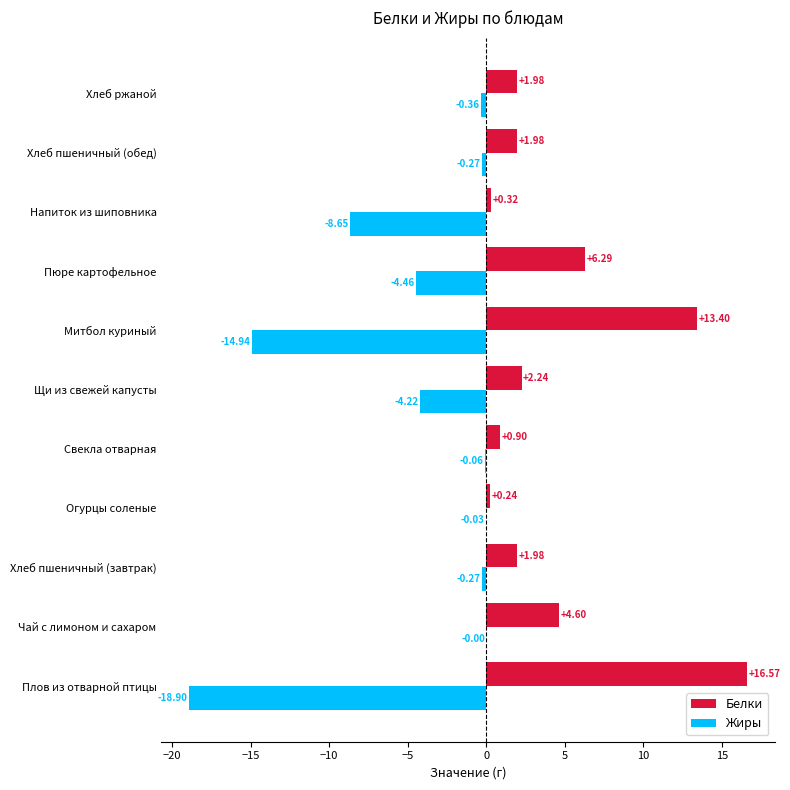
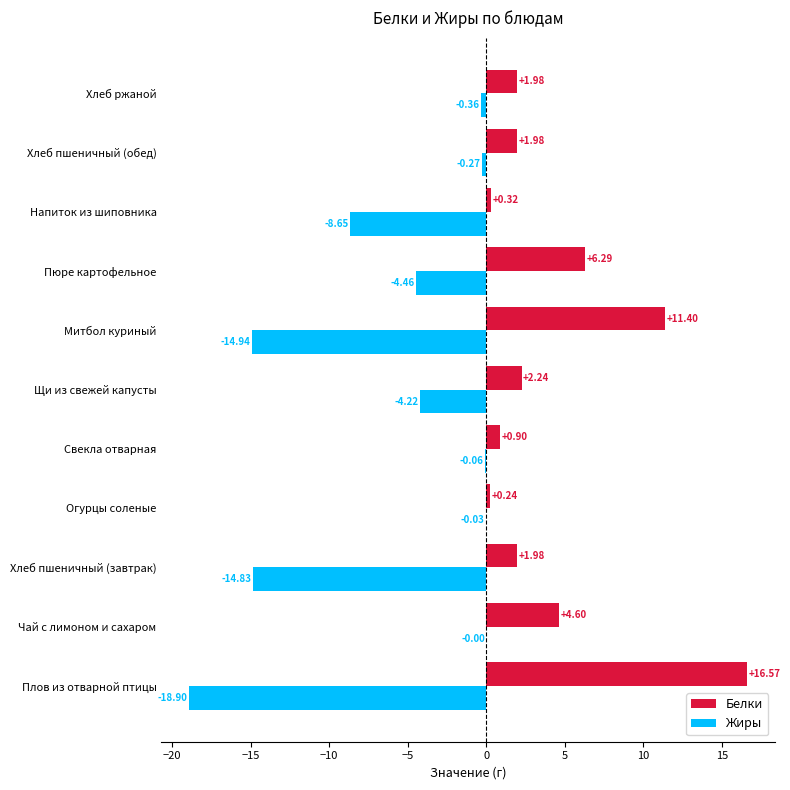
Белки, Митбол куриный: +13.40 -> +11.40
Жиры, Хлеб пшеничный (завтрак): -0.27 -> -14.83
